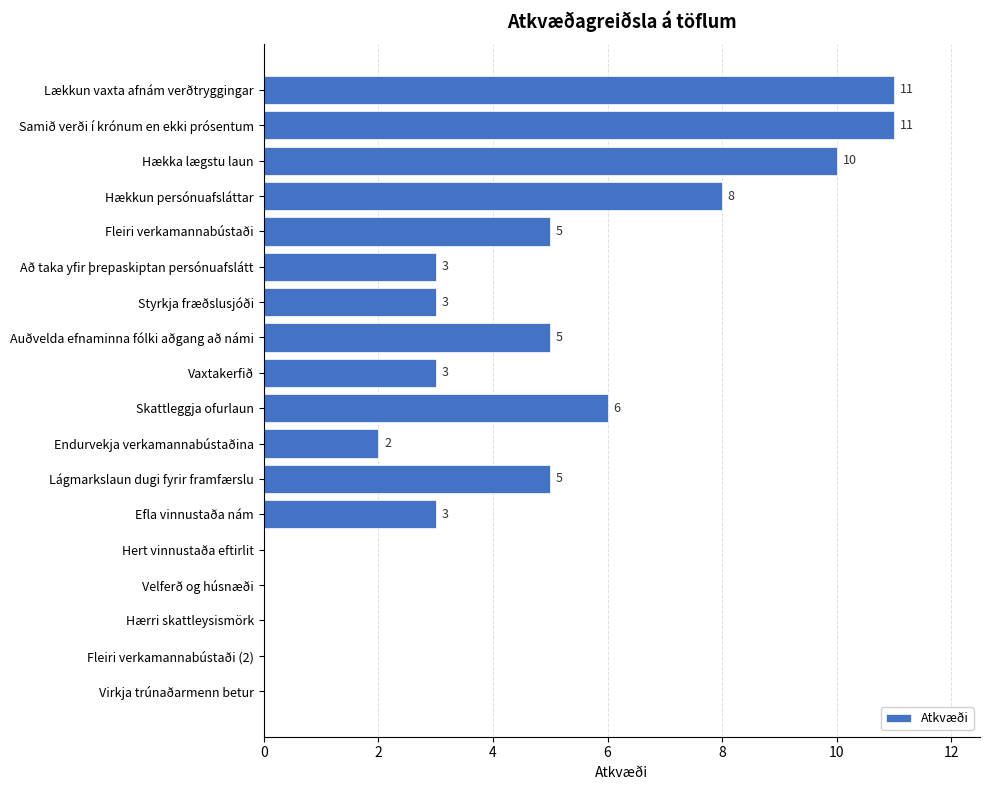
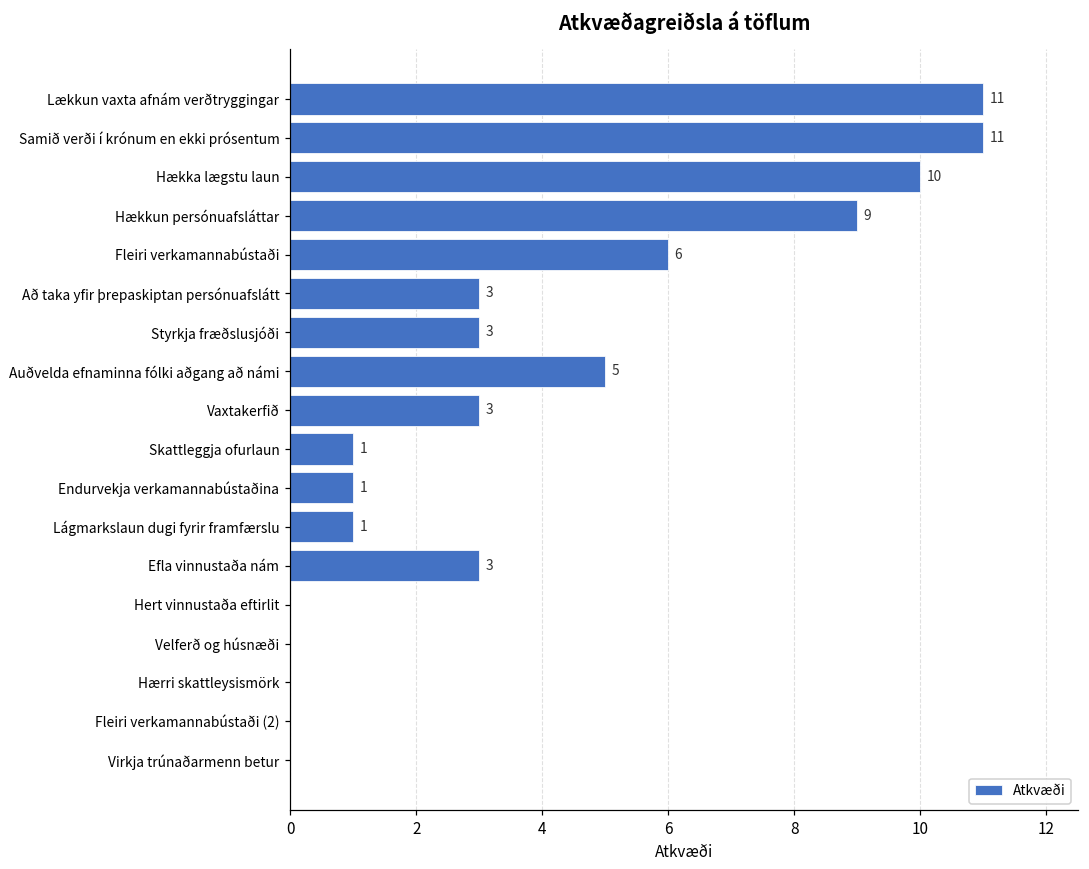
Hækkun persónuafsláttar: 8 -> 9
Fleiri verkamannabústaði: 5 -> 6
Skattleggja ofurlaun: 6 -> 1
Endurvekja verkamannabústaðina: 2 -> 1
Lágmarkslaun dugi fyrir framfærslu: 5 -> 1
